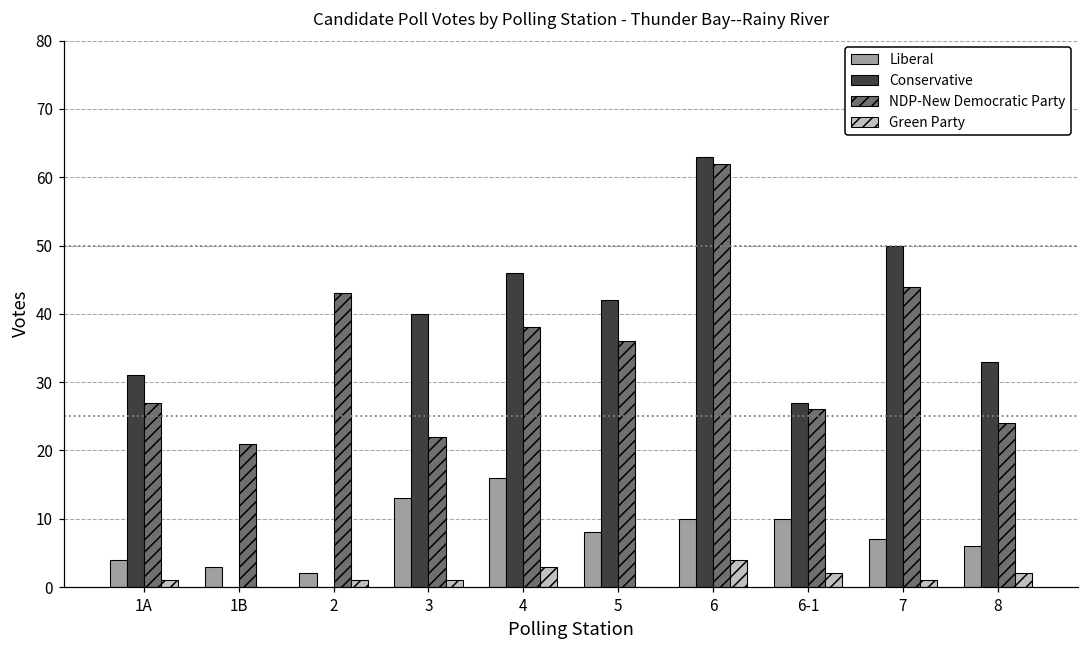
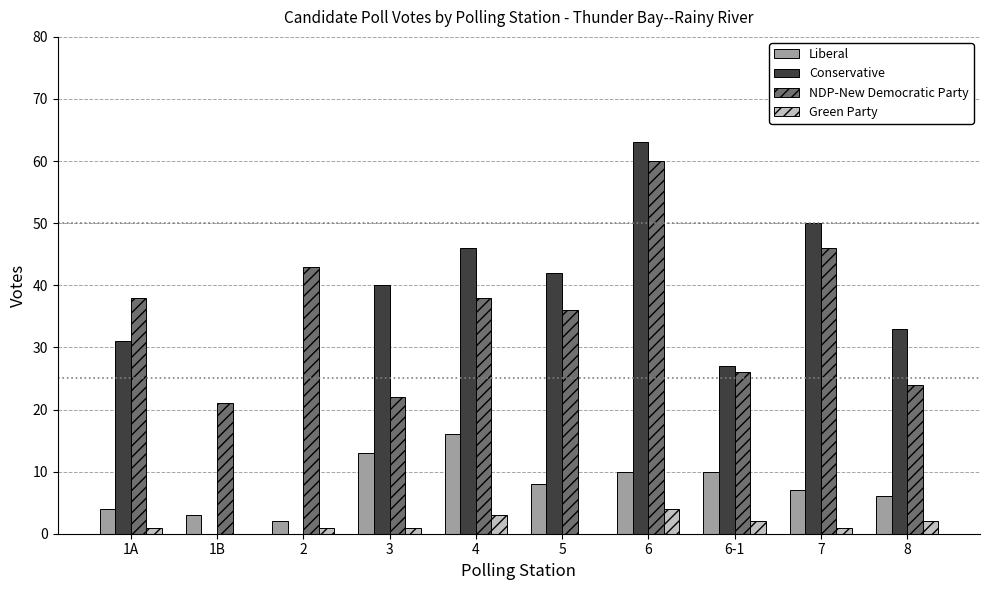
NDP-New Democratic Party, 1A: 27 -> 38
NDP-New Democratic Party, 6: 62 -> 60
NDP-New Democratic Party, 7: 44 -> 46
